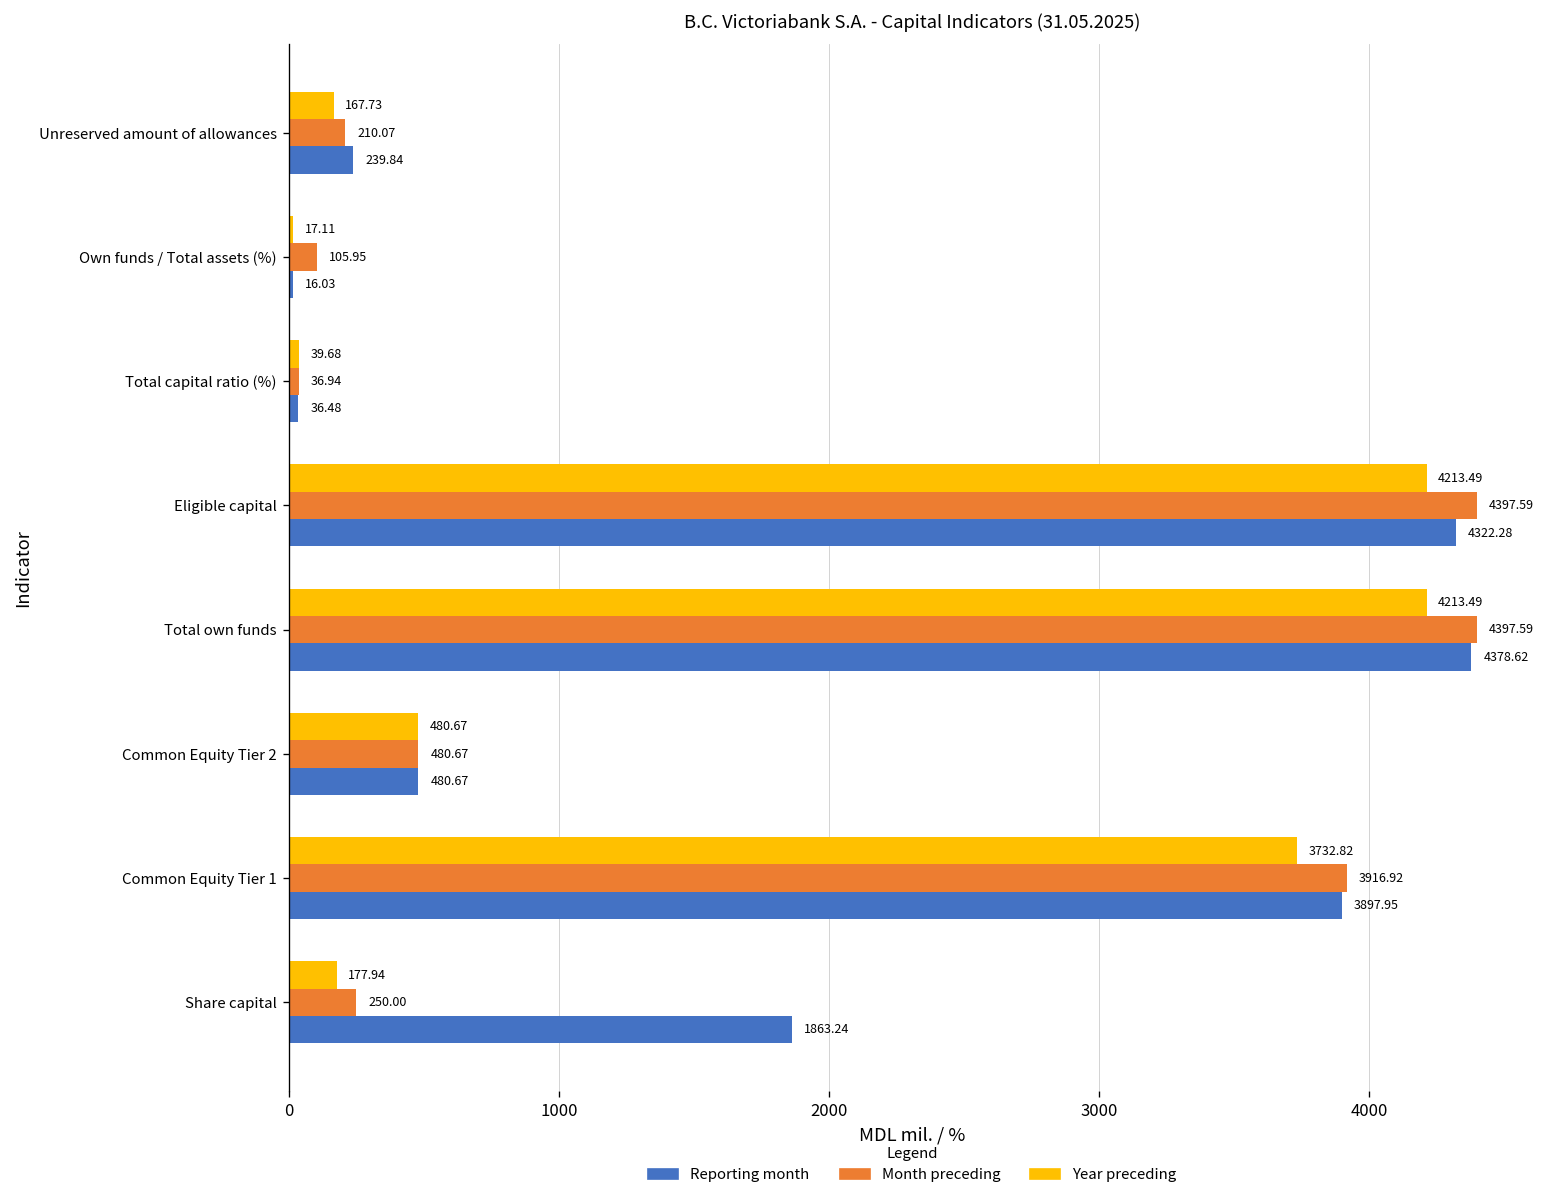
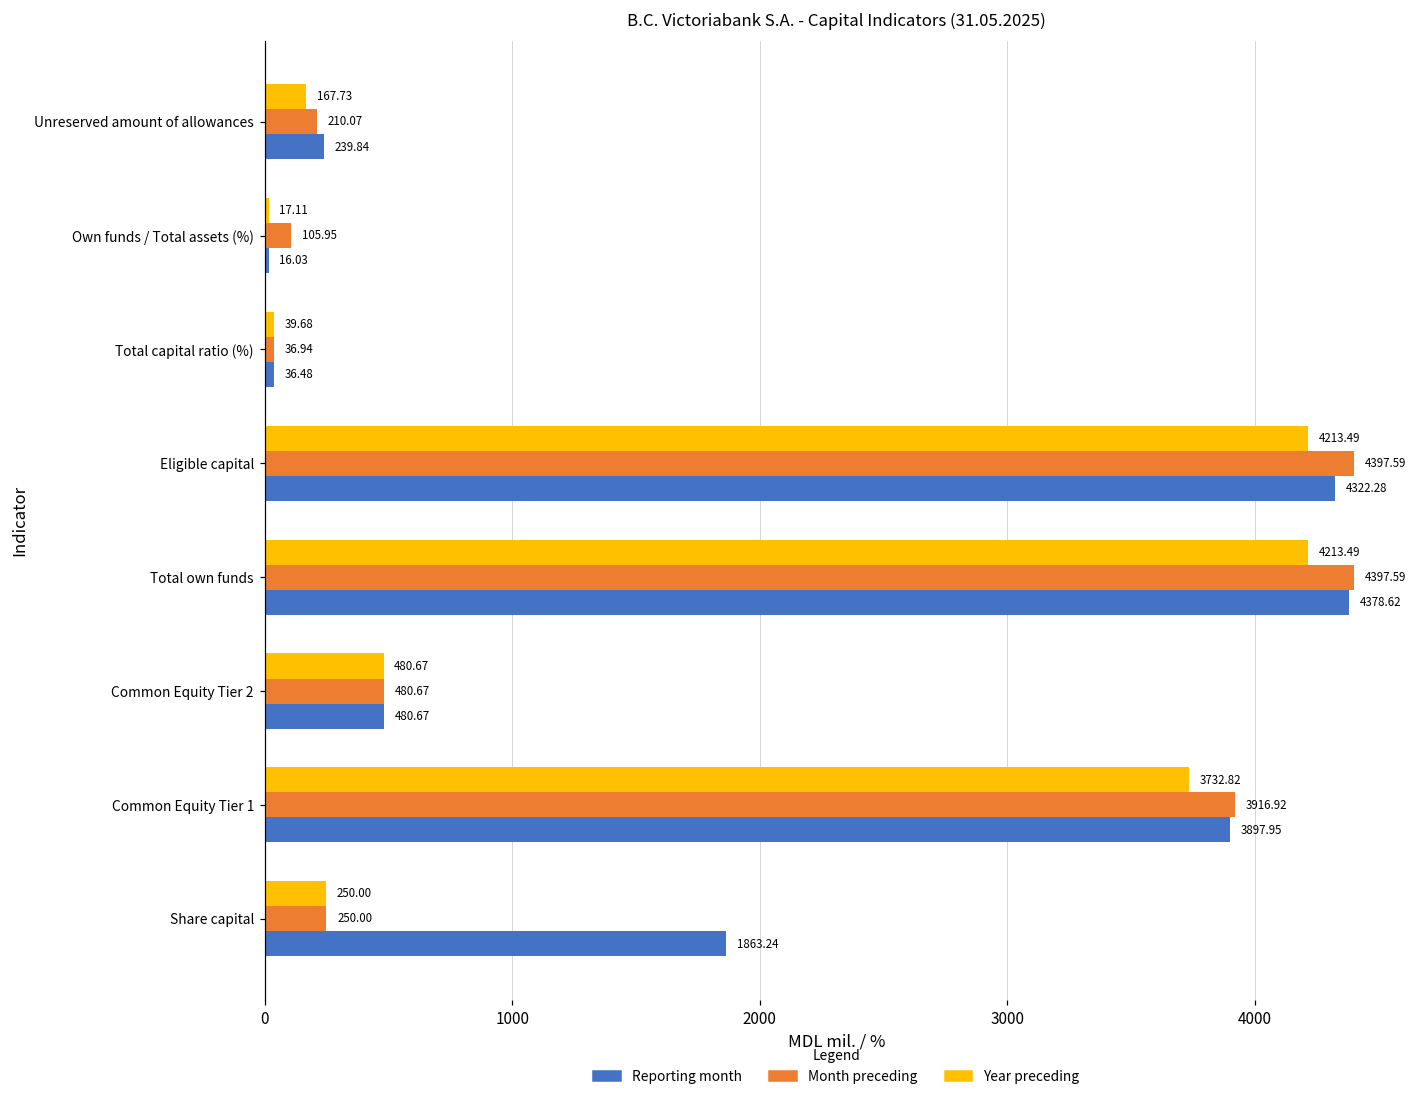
Year preceding, Share capital: 177.94 -> 250.00
